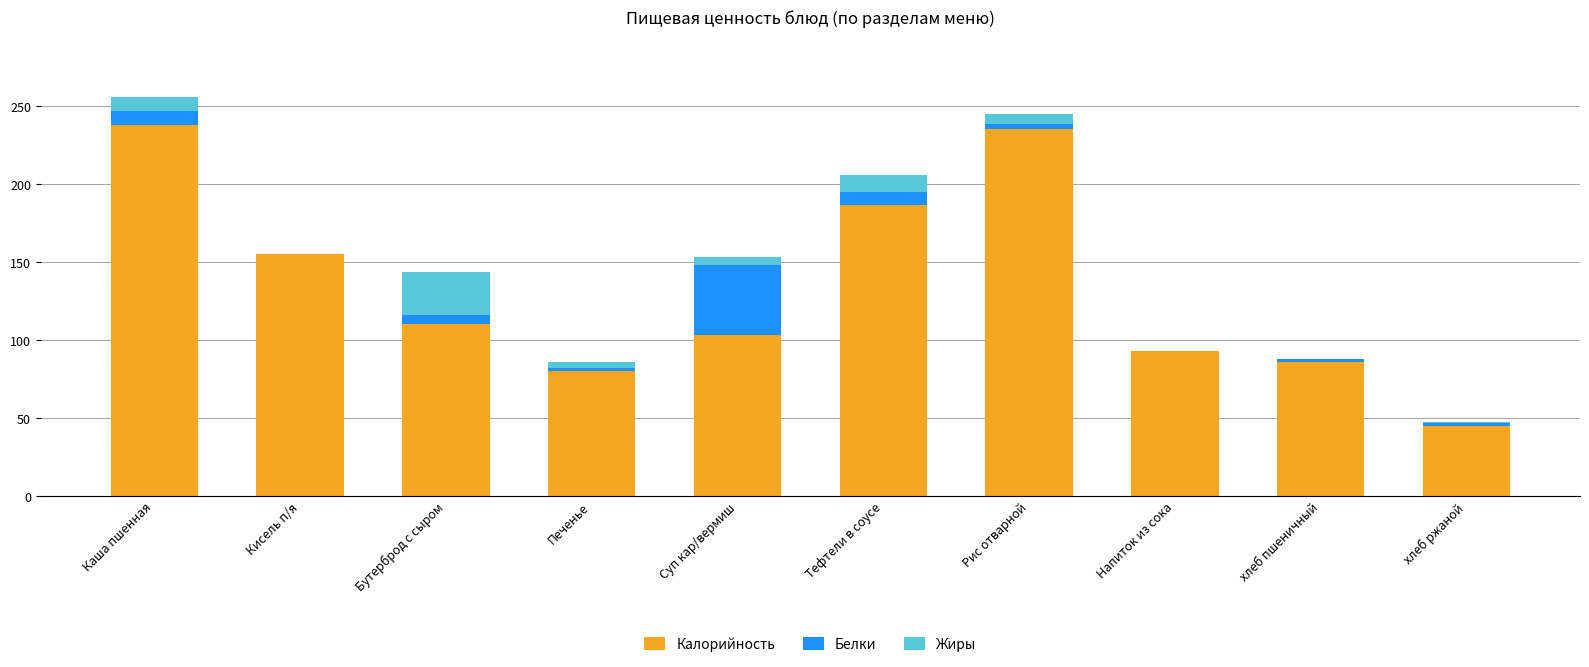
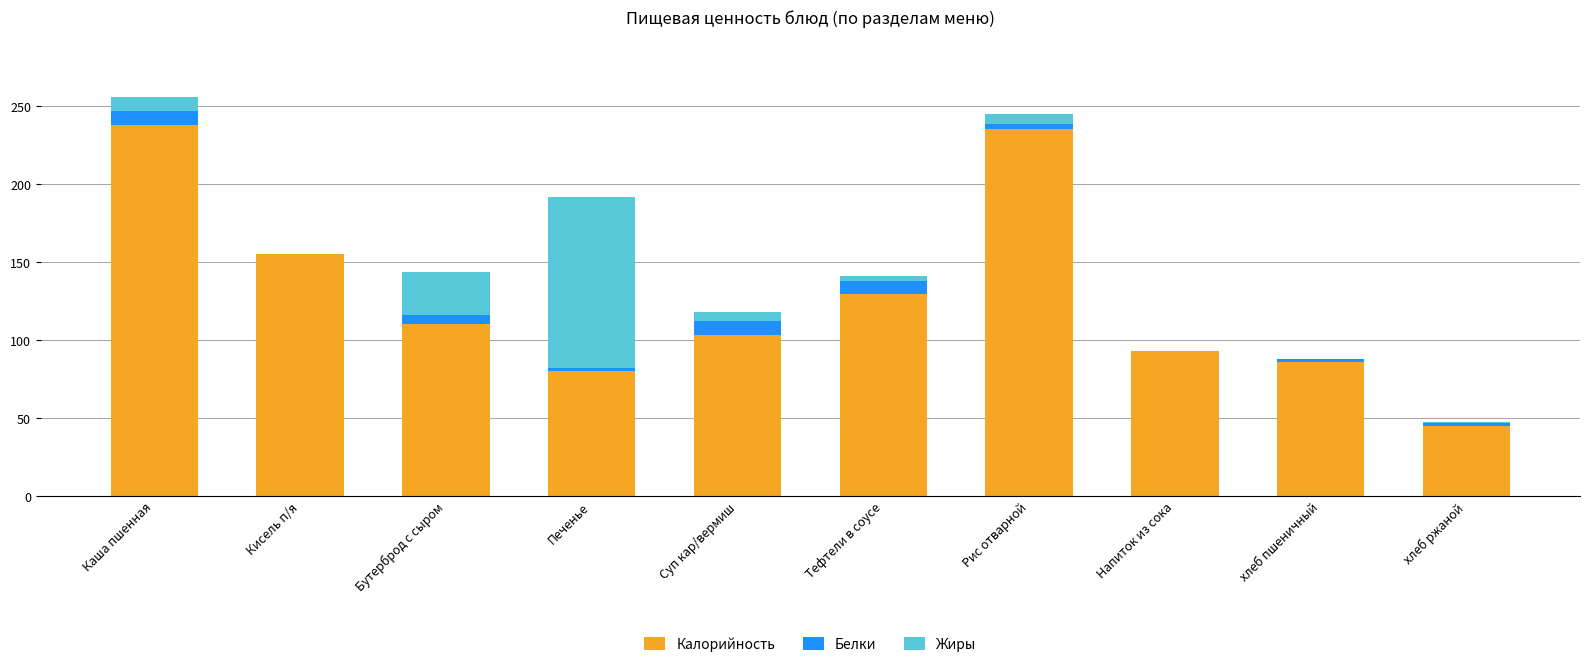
Жиры, Печенье: 4 -> 110
Белки, Суп кар/вермиш: 45 -> 9
Калорийность, Тефтели в соусе: 187 -> 130
Жиры, Тефтели в соусе: 11 -> 3
